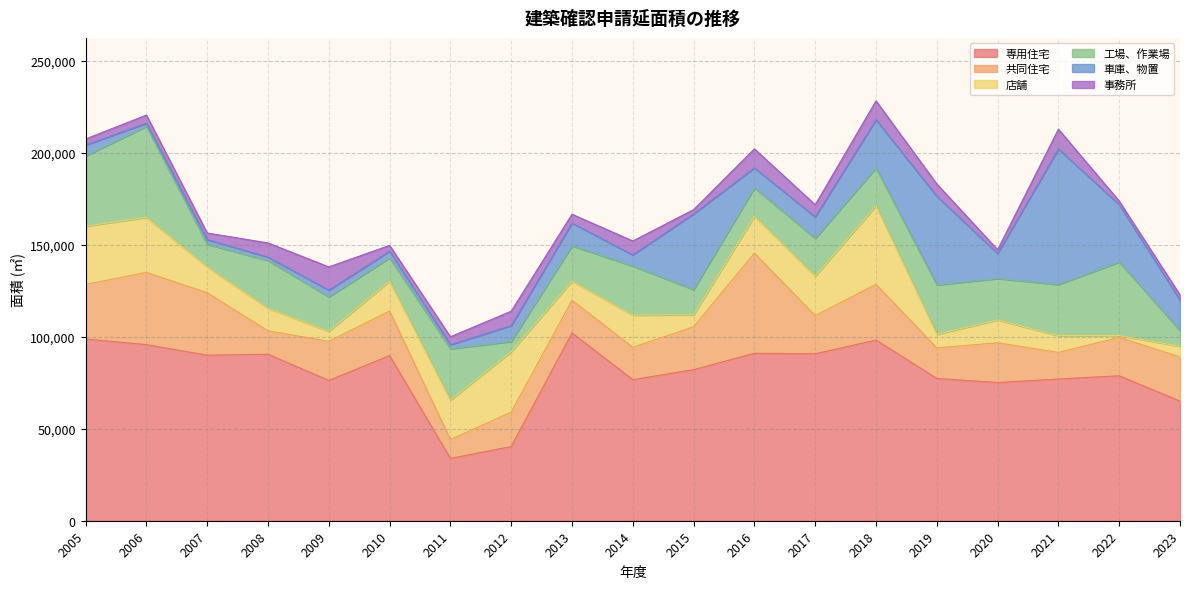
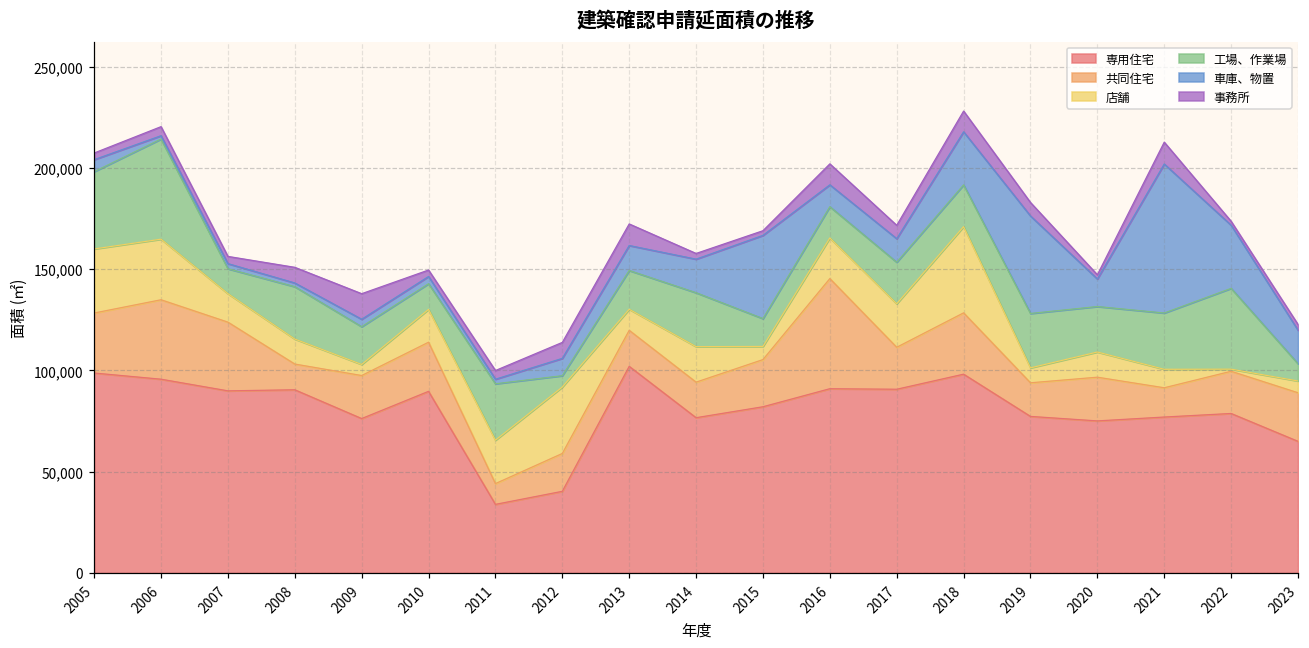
事務所, 2013: 5,000 -> 11,000
車庫、物置, 2014: 6,000 -> 17,000
事務所, 2014: 8,000 -> 3,000
